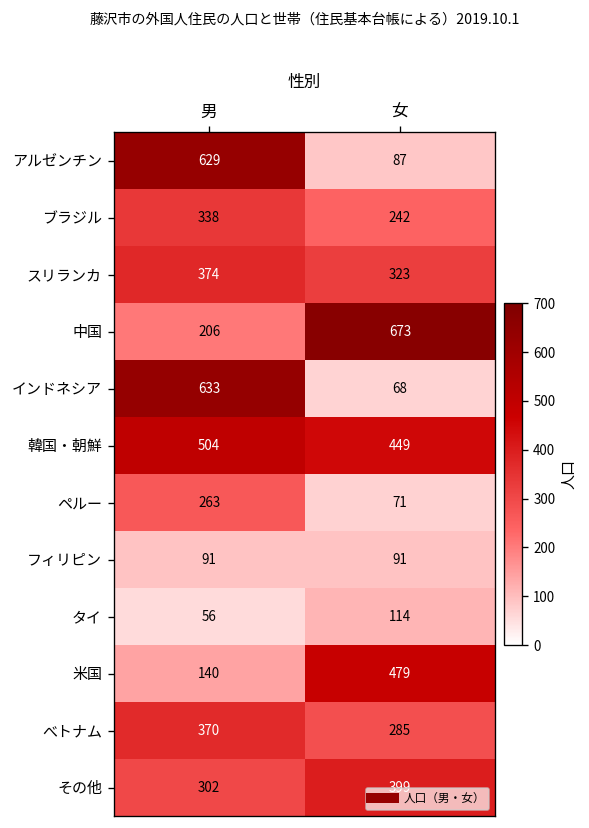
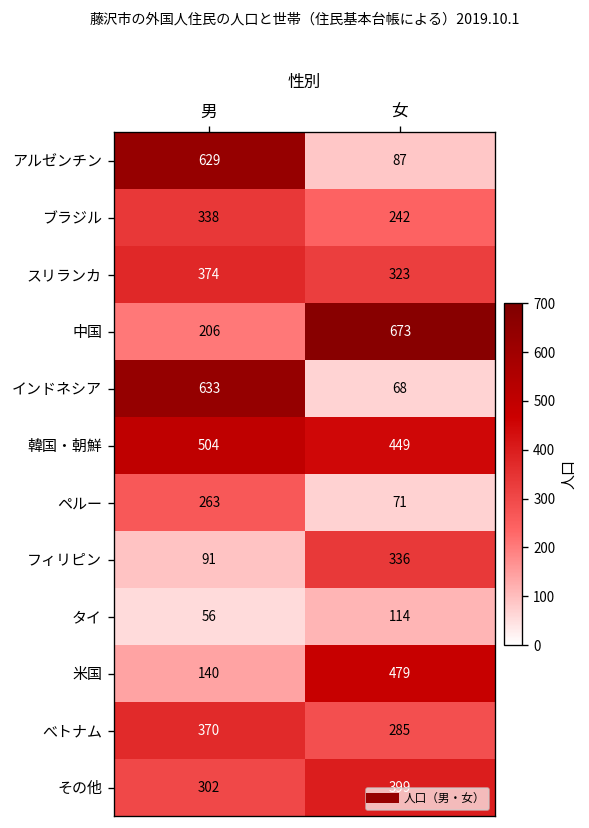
フィリピン, 女: 91 -> 336
